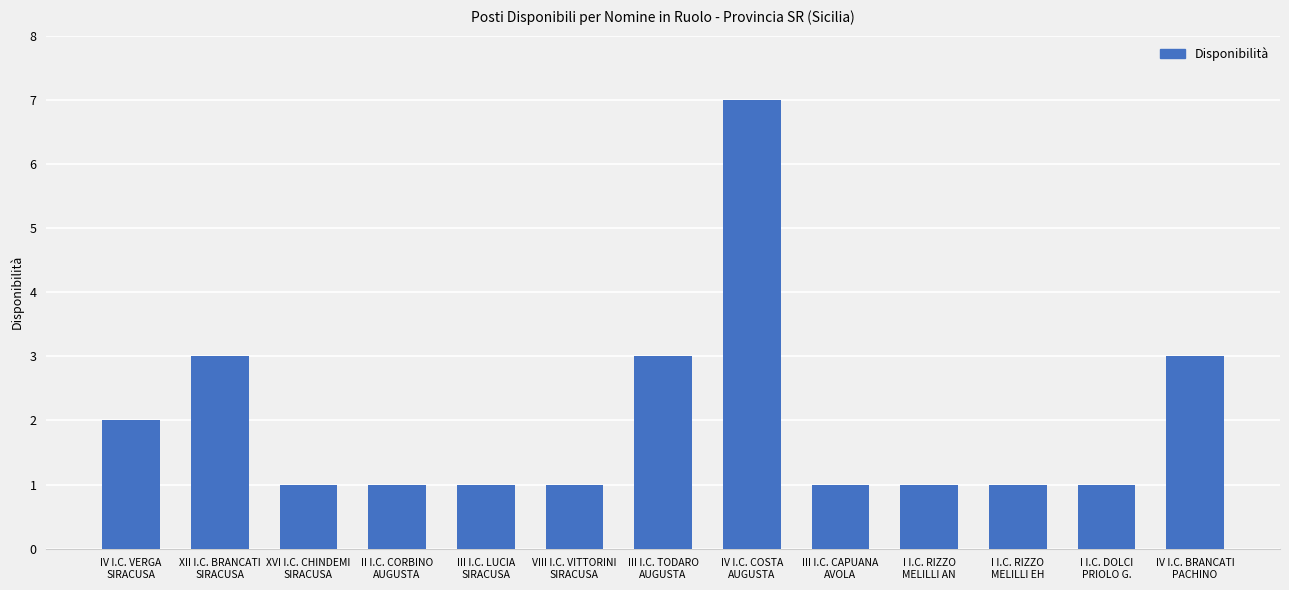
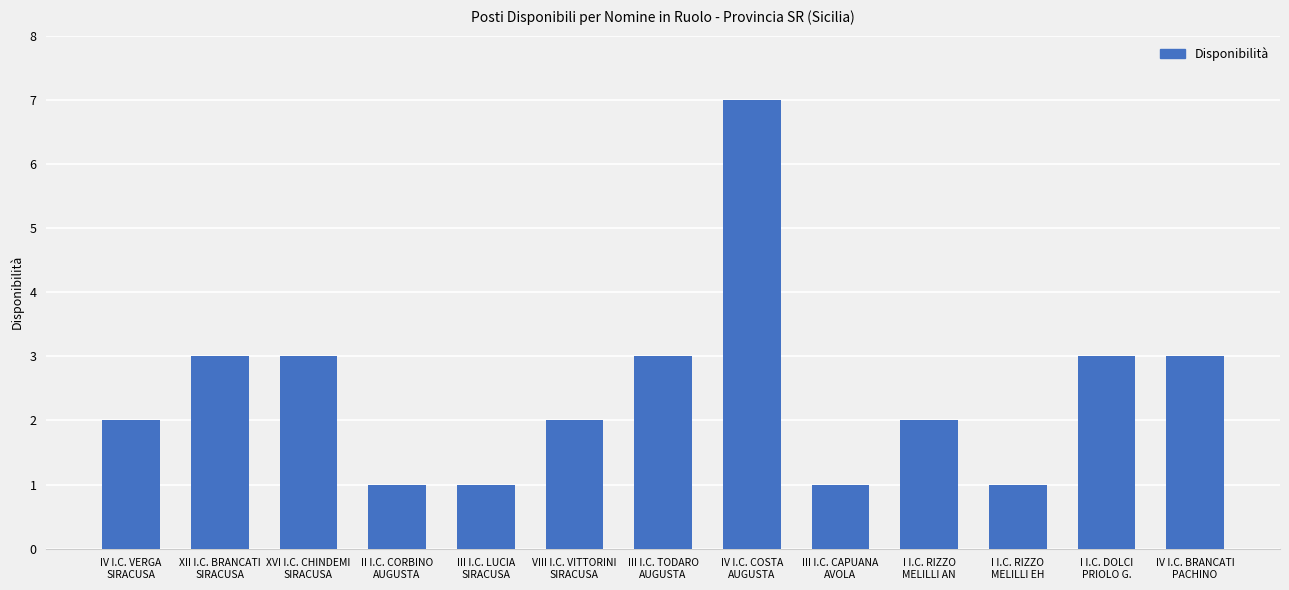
XVI I.C. CHINDEMI SIRACUSA: 1 -> 3
VIII I.C. VITTORINI SIRACUSA: 1 -> 2
I I.C. RIZZO MELILLI AN: 1 -> 2
I I.C. DOLCI PRIOLO G.: 1 -> 3
